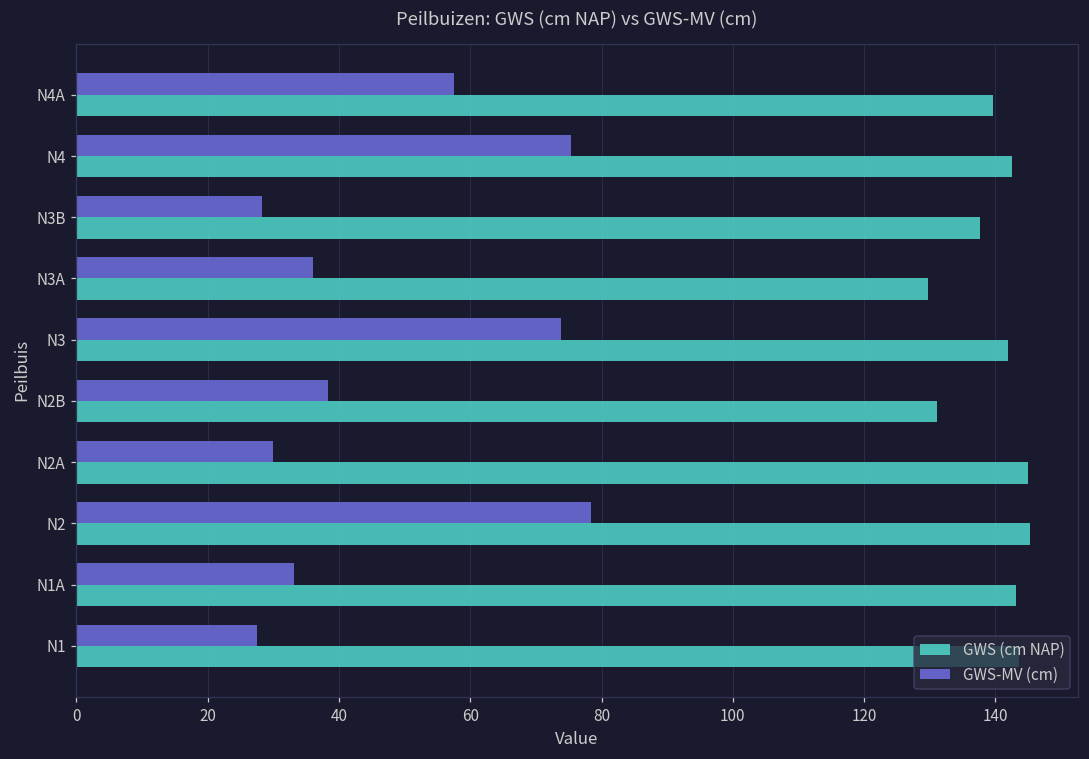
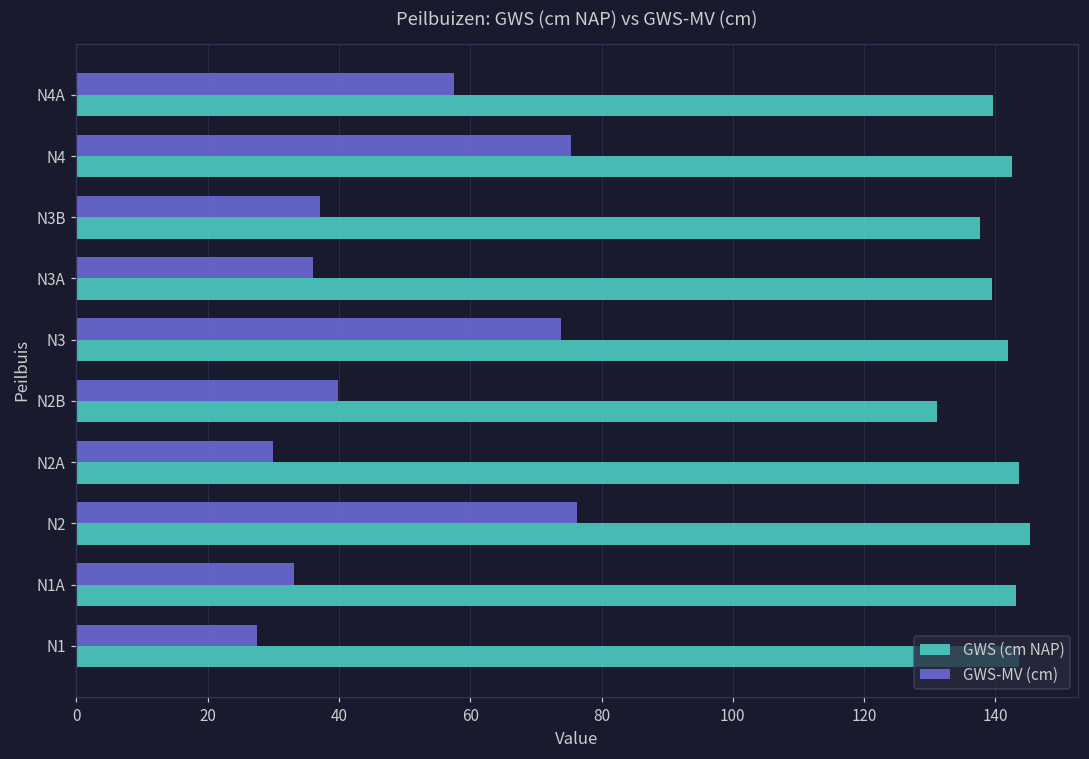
GWS-MV (cm), N3B: 28 -> 37
GWS (cm NAP), N3A: 130 -> 140
GWS-MV (cm), N2B: 38 -> 40
GWS (cm NAP), N2A: 145 -> 144
GWS-MV (cm), N2: 78 -> 76
